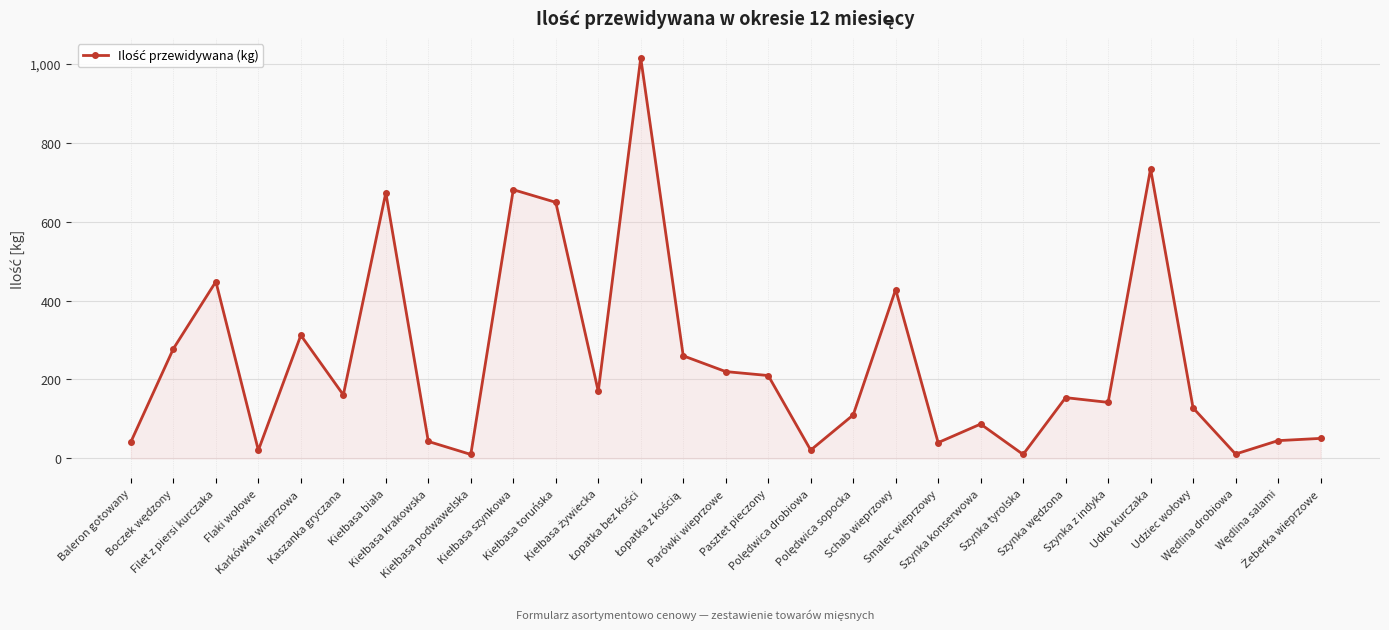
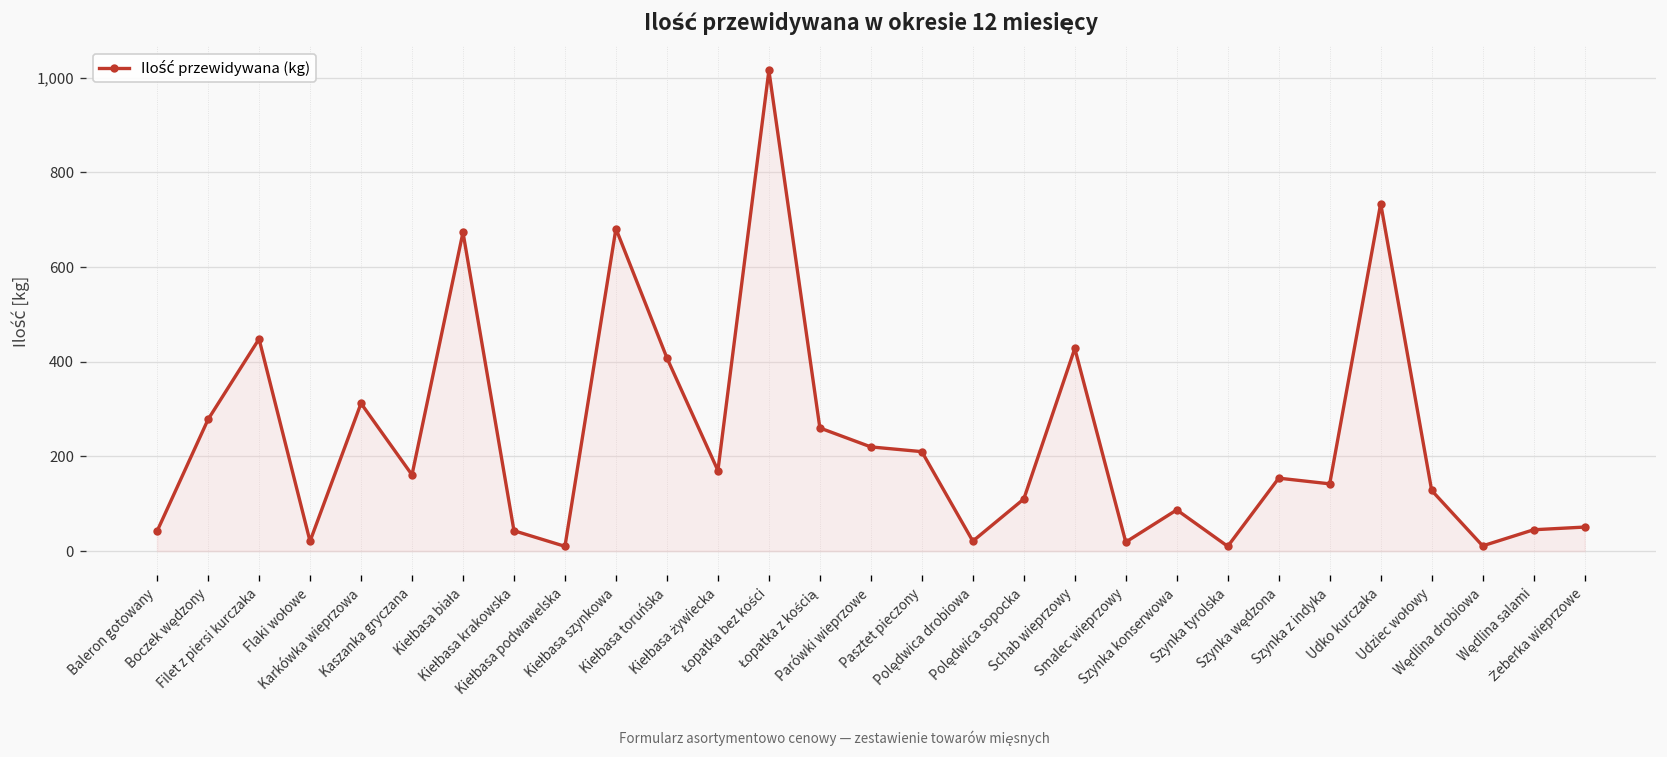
Kiełbasa toruńska: 650 -> 410
Smalec wieprzowy: 40 -> 20
